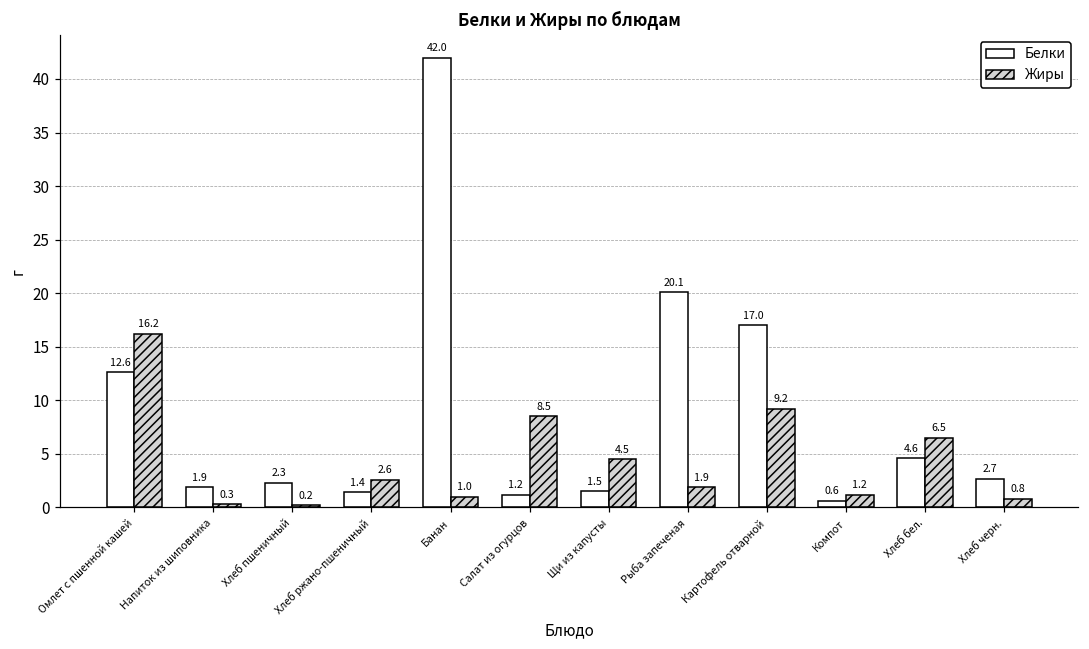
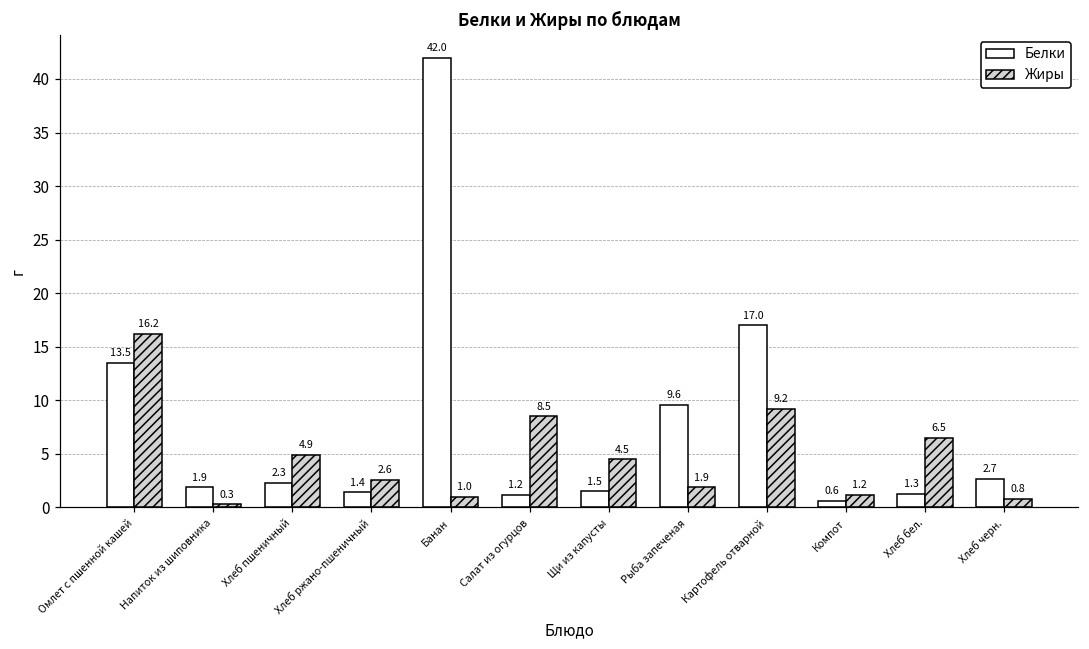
Белки, Омлет с пшенной кашей: 12.6 -> 13.5
Жиры, Хлеб пшеничный: 0.2 -> 4.9
Белки, Рыба запеченая: 20.1 -> 9.6
Белки, Хлеб бел.: 4.6 -> 1.3
